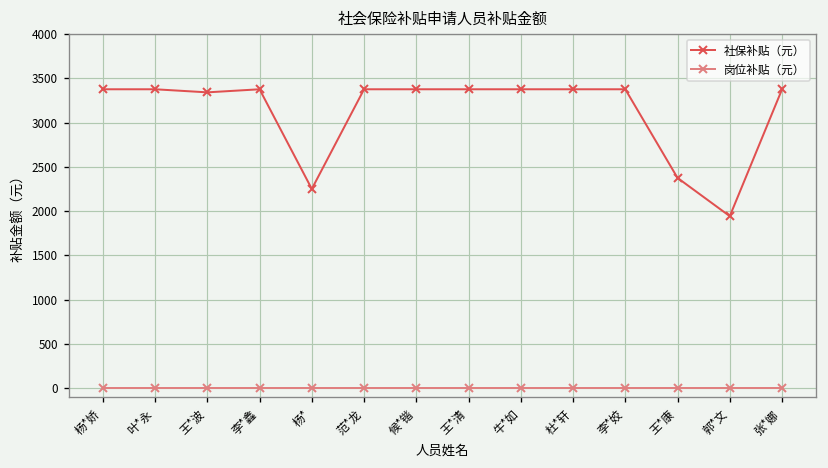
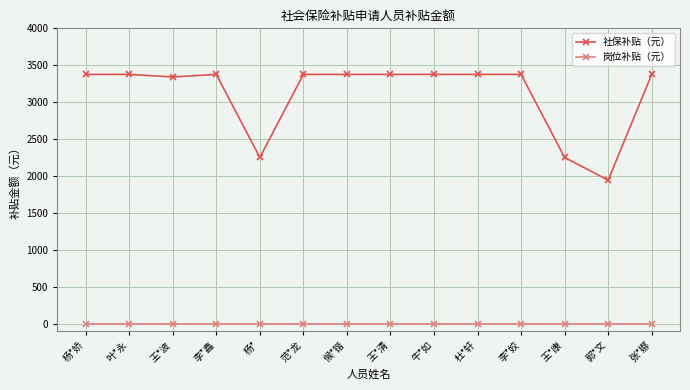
社保补贴（元）, 王*康: 2400 -> 2300
